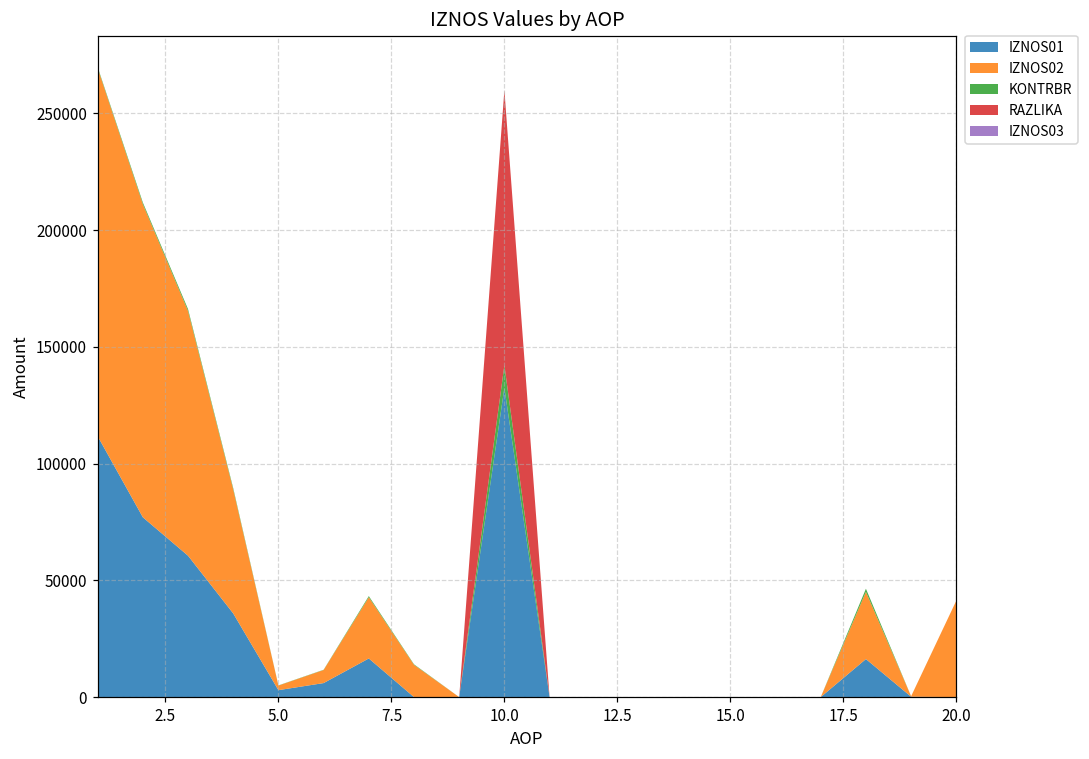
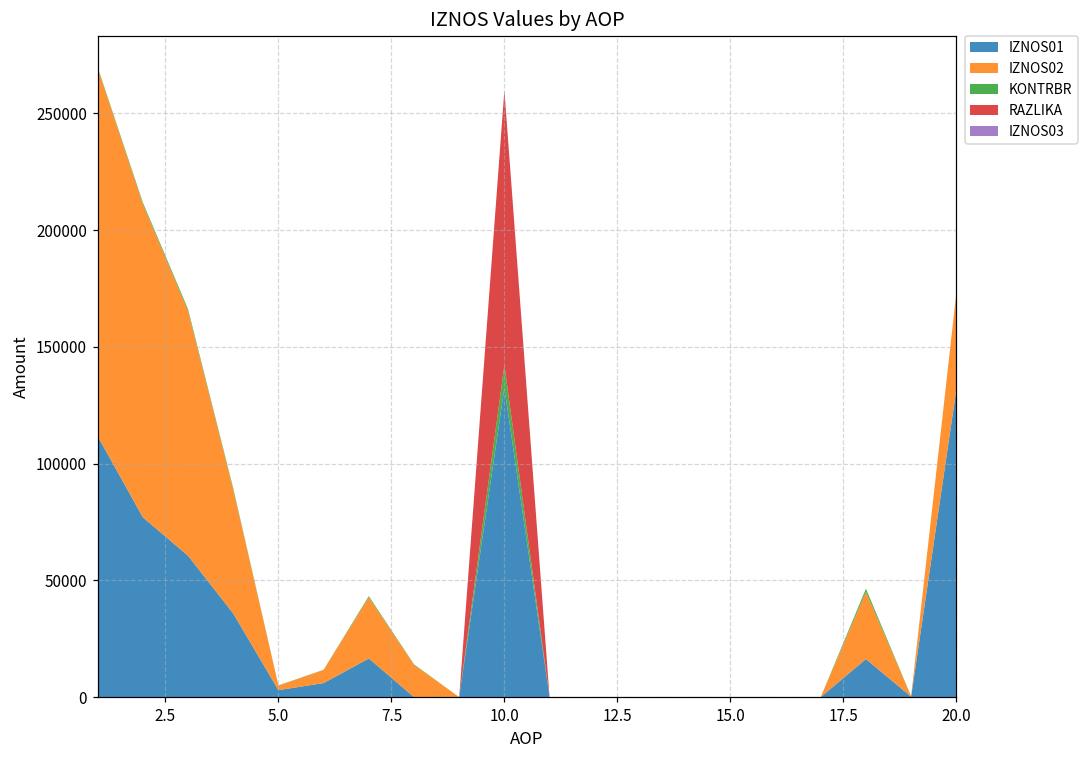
IZNOS01, 20.0: 0 -> 132000
